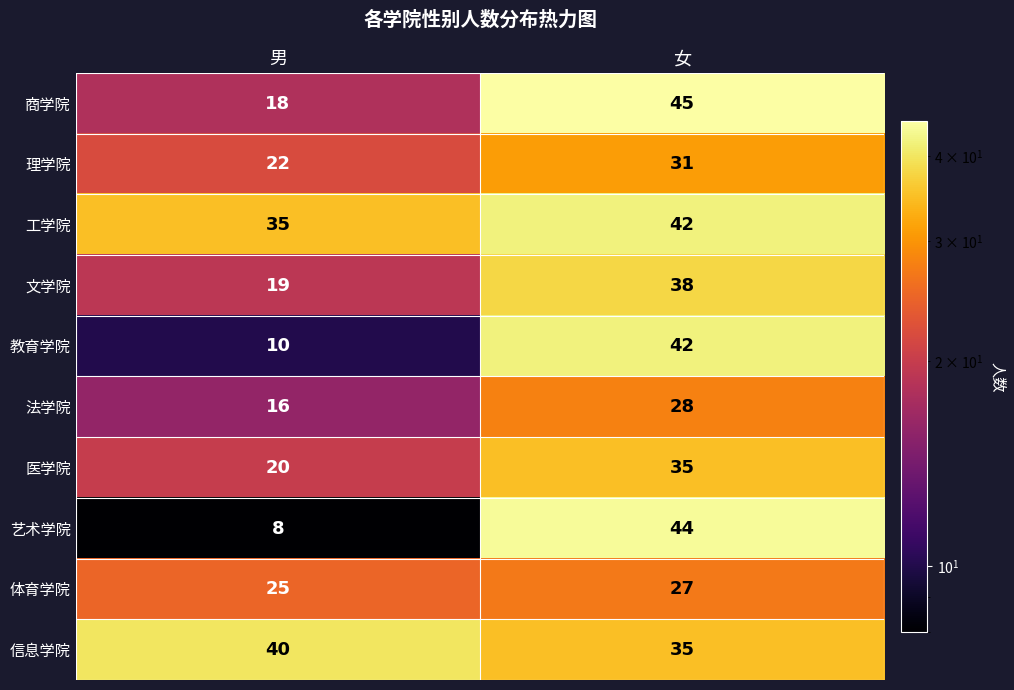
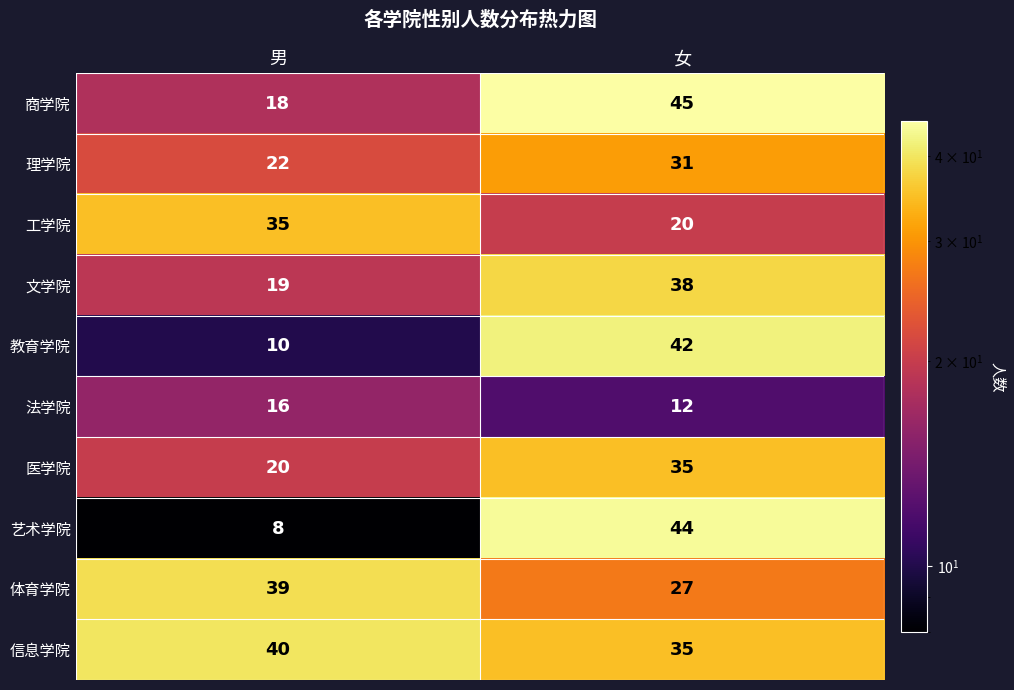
工学院, 女: 42 -> 20
法学院, 女: 28 -> 12
体育学院, 男: 25 -> 39
